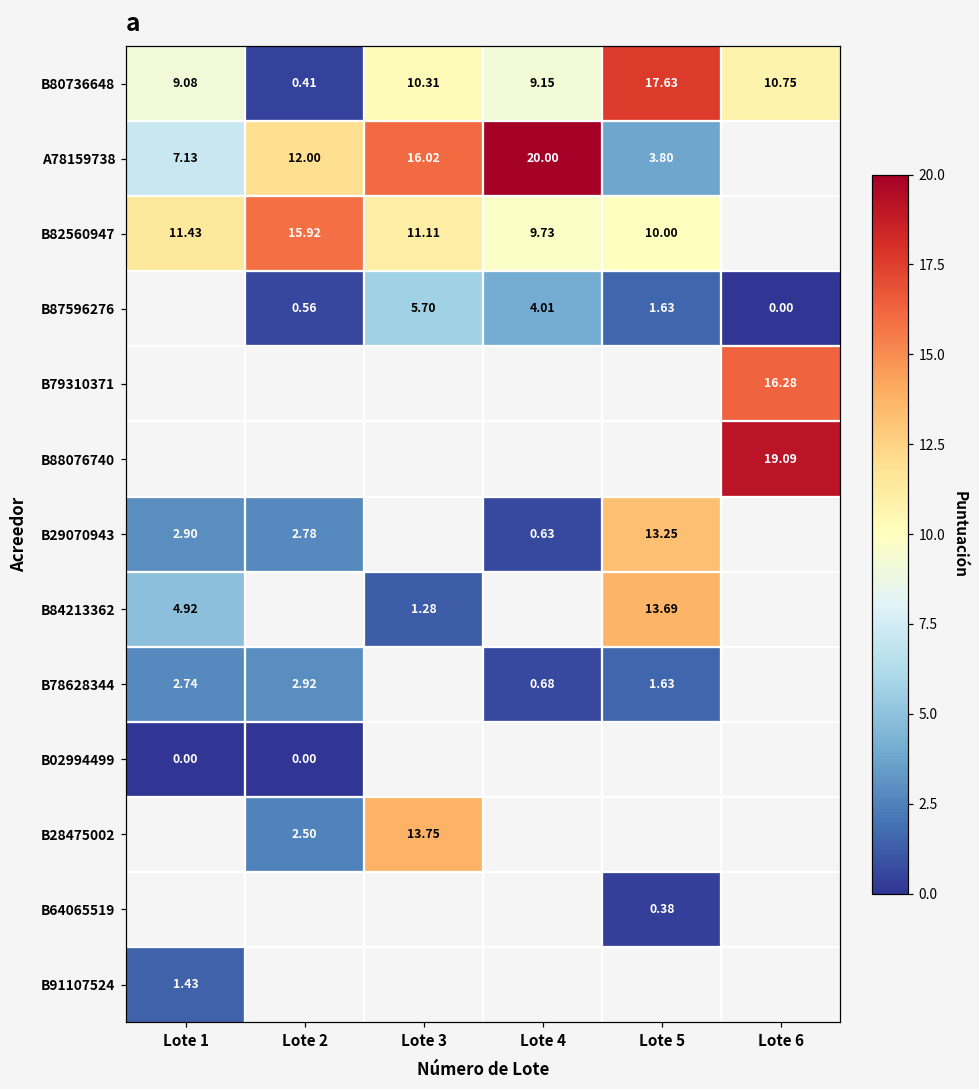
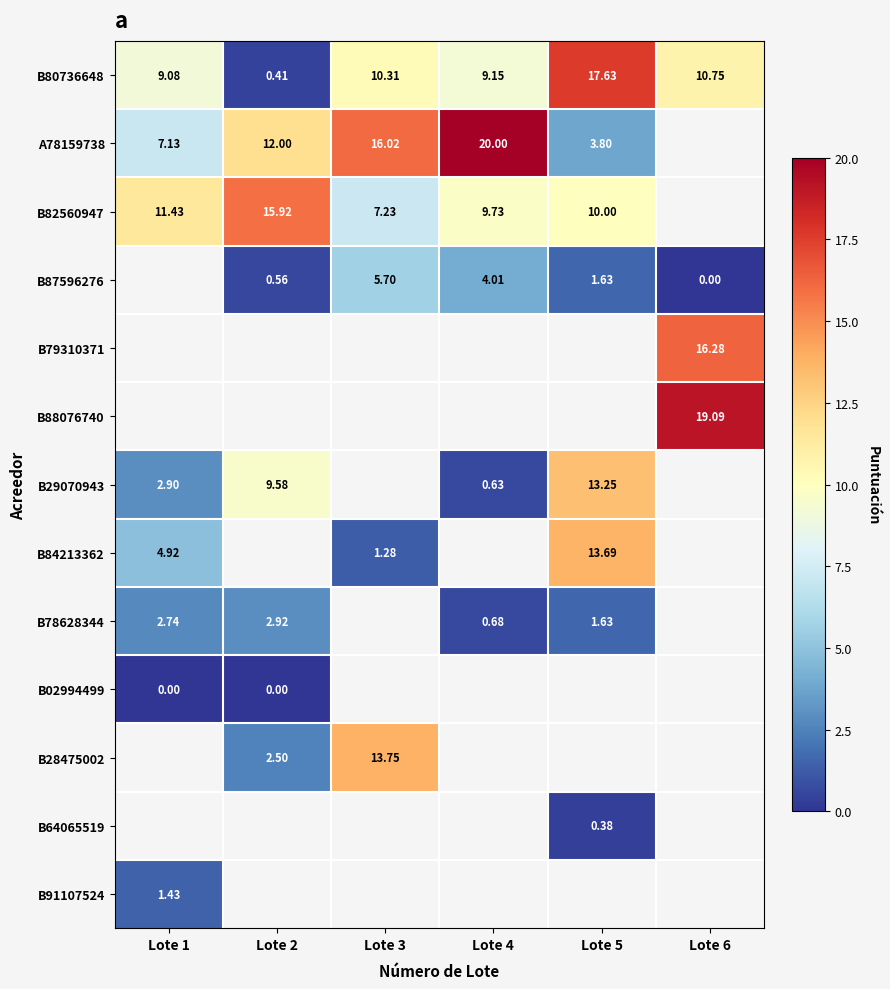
B82560947, Lote 3: 11.11 -> 7.23
B29070943, Lote 2: 2.78 -> 9.58
